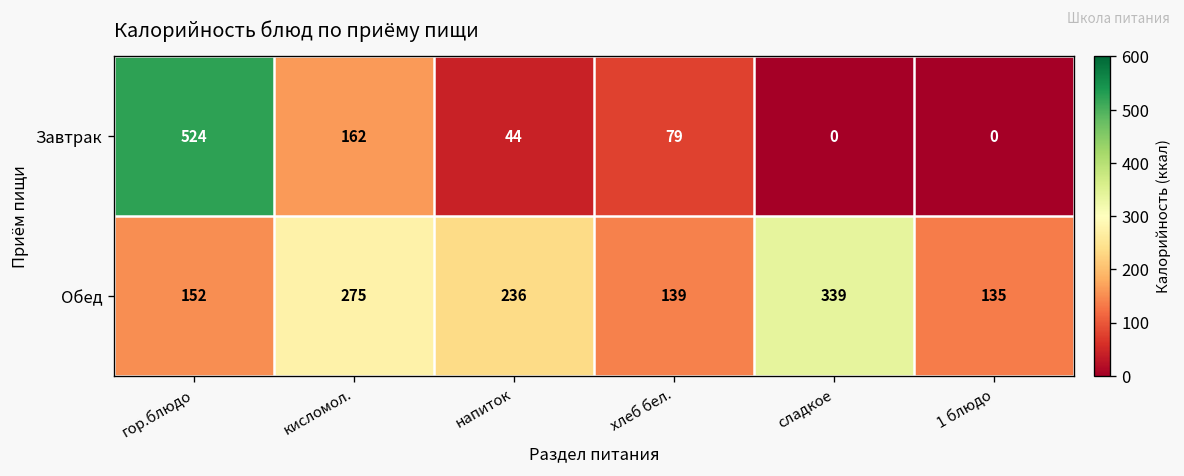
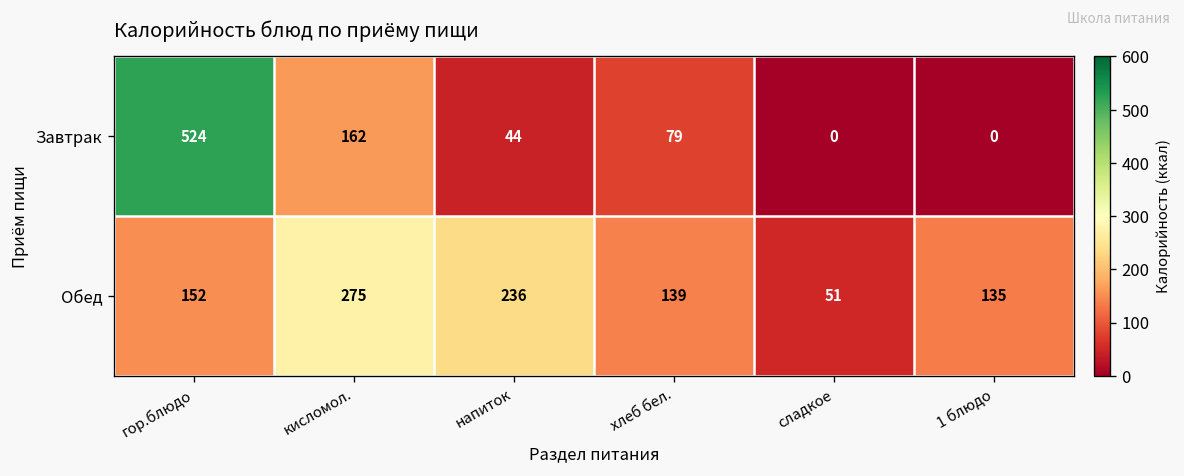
Обед, сладкое: 339 -> 51
